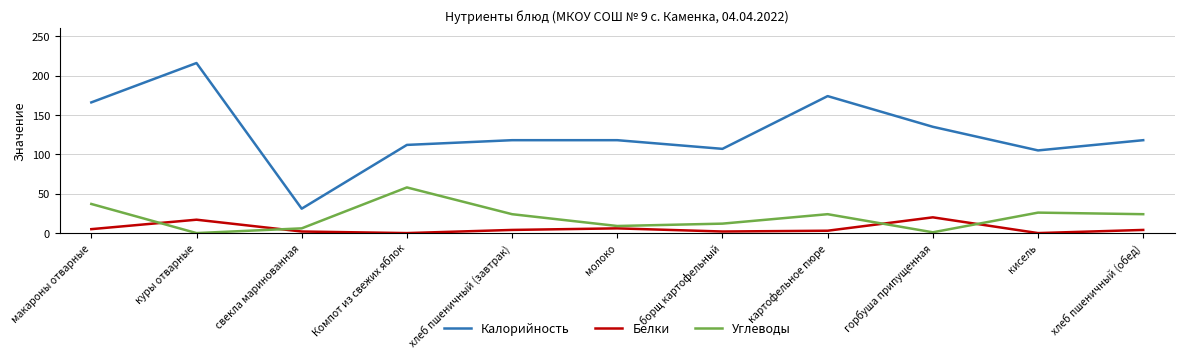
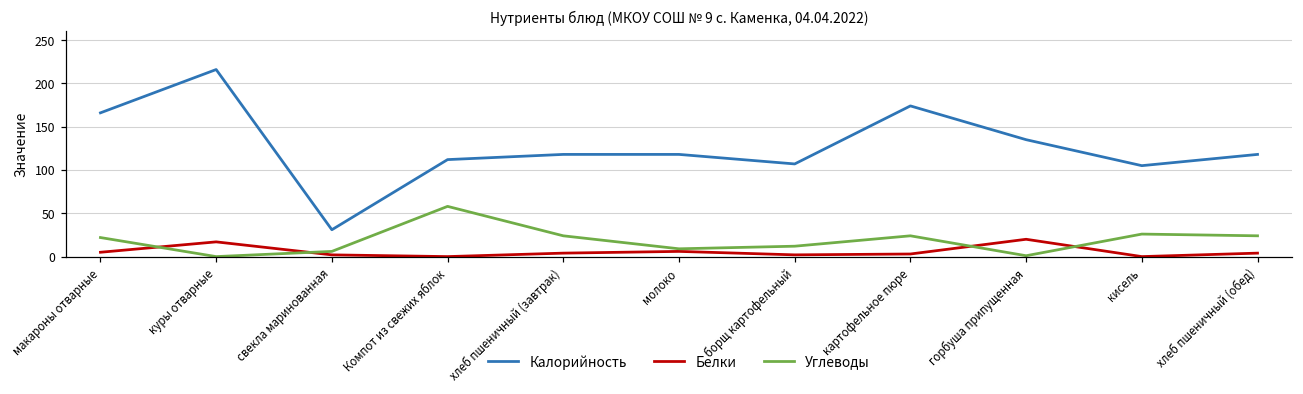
Углеводы, макароны отварные: 40 -> 20
